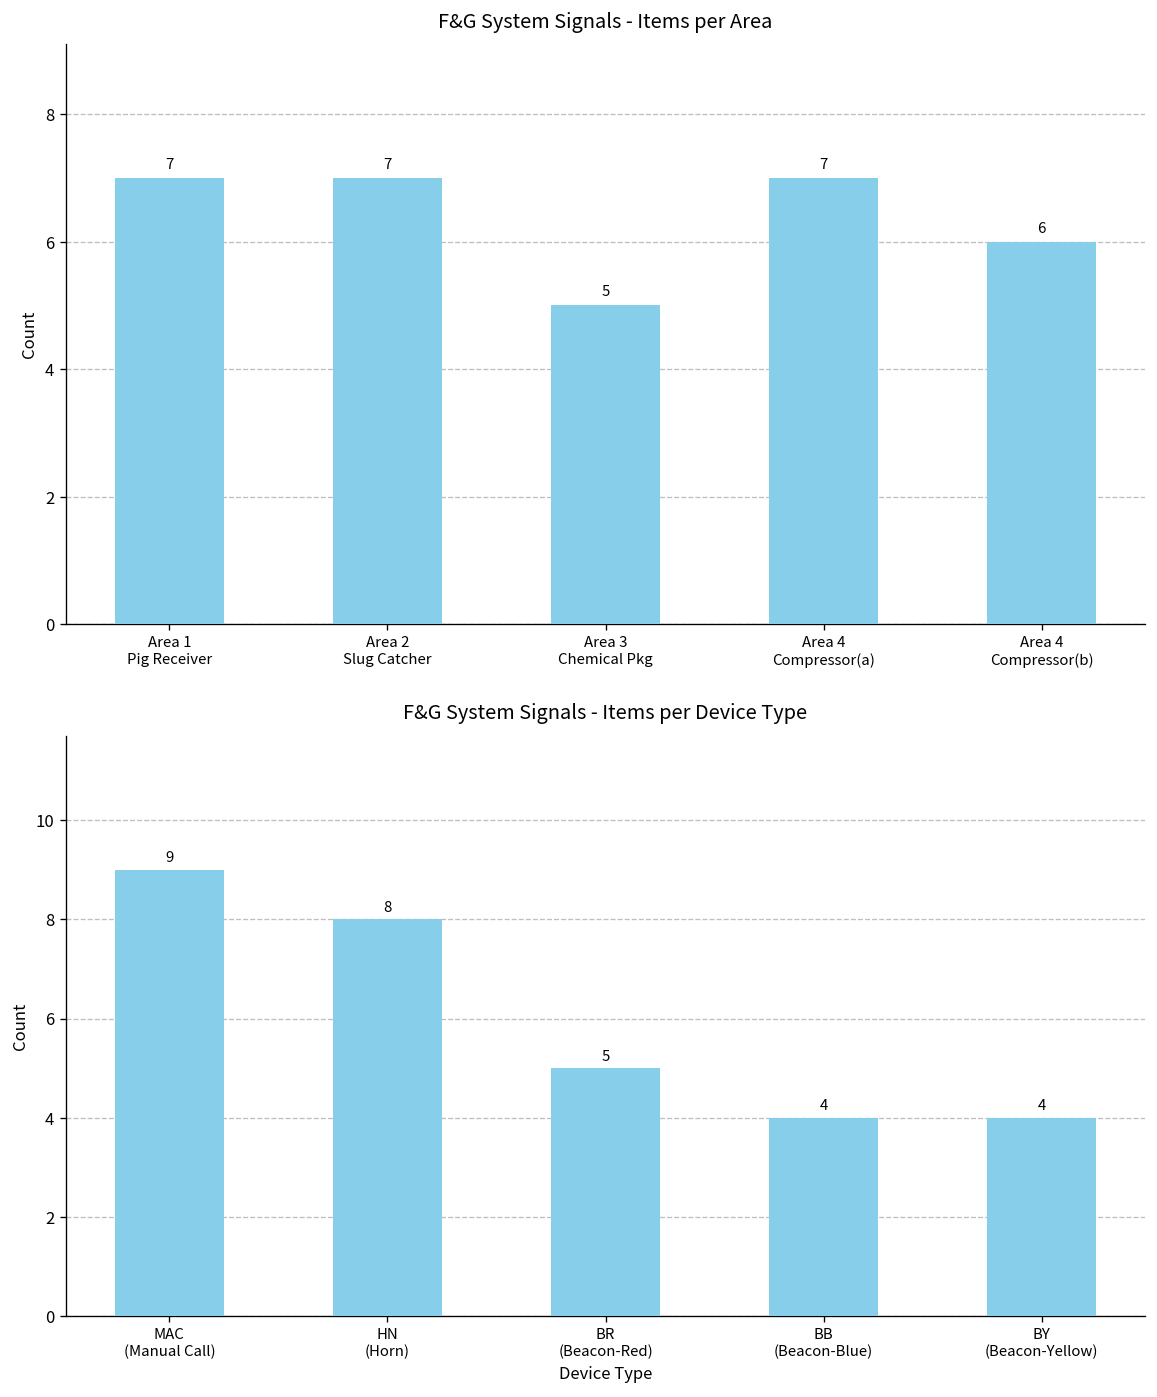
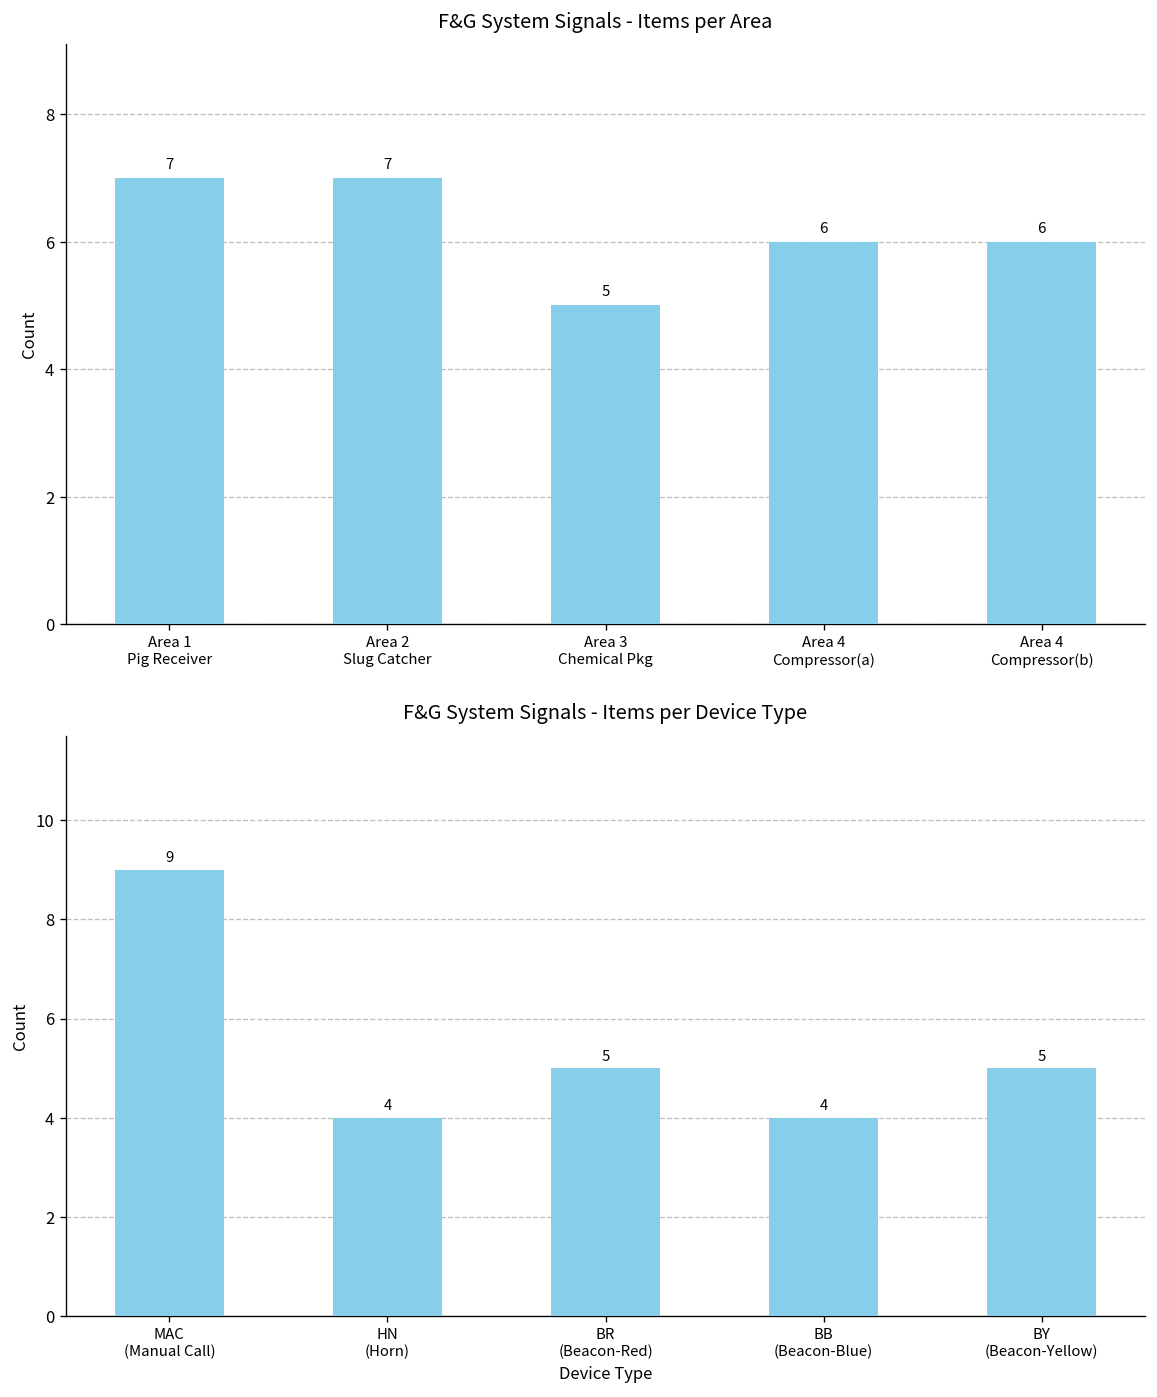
F&G System Signals - Items per Area, Area 4 Compressor(a): 7 -> 6
F&G System Signals - Items per Device Type, HN (Horn): 8 -> 4
F&G System Signals - Items per Device Type, BY (Beacon-Yellow): 4 -> 5
